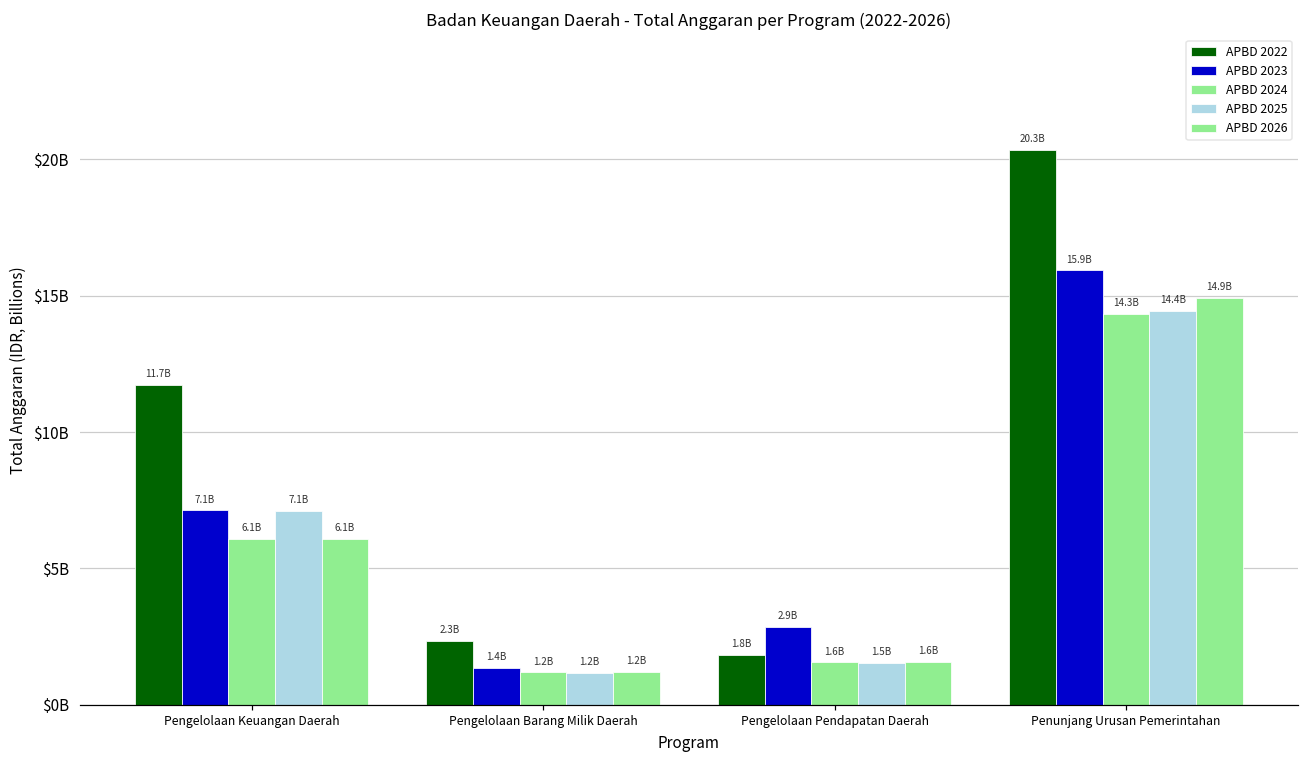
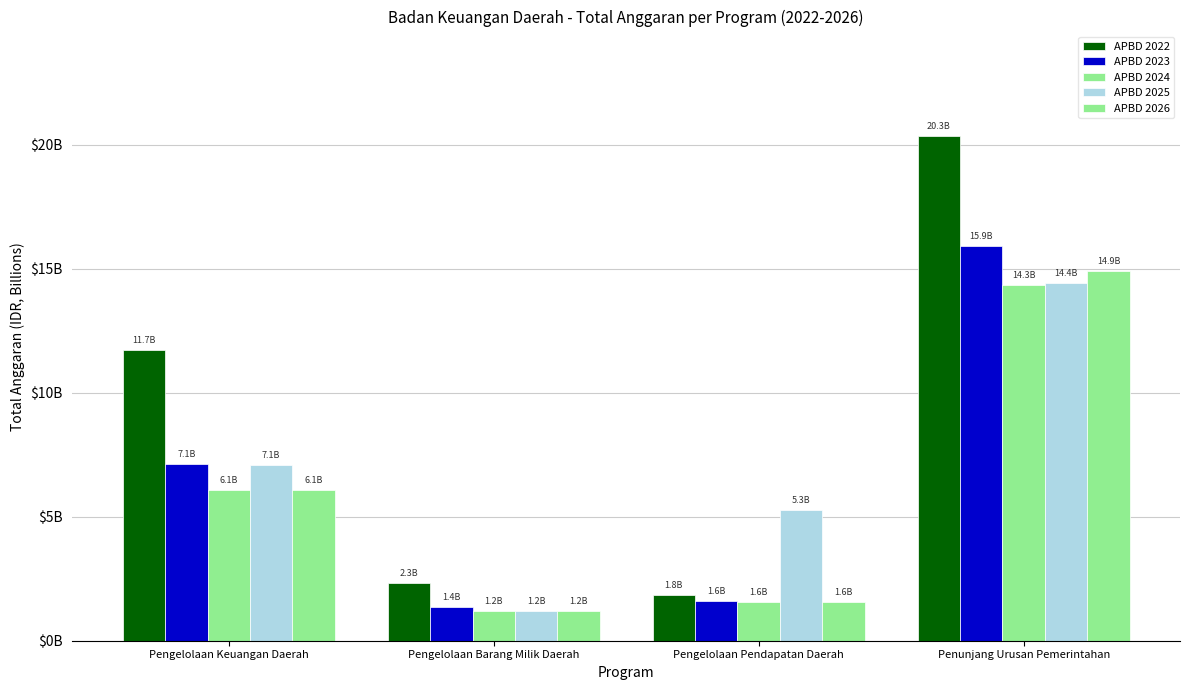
APBD 2023, Pengelolaan Pendapatan Daerah: 2.9B -> 1.6B
APBD 2025, Pengelolaan Pendapatan Daerah: 1.5B -> 5.3B
